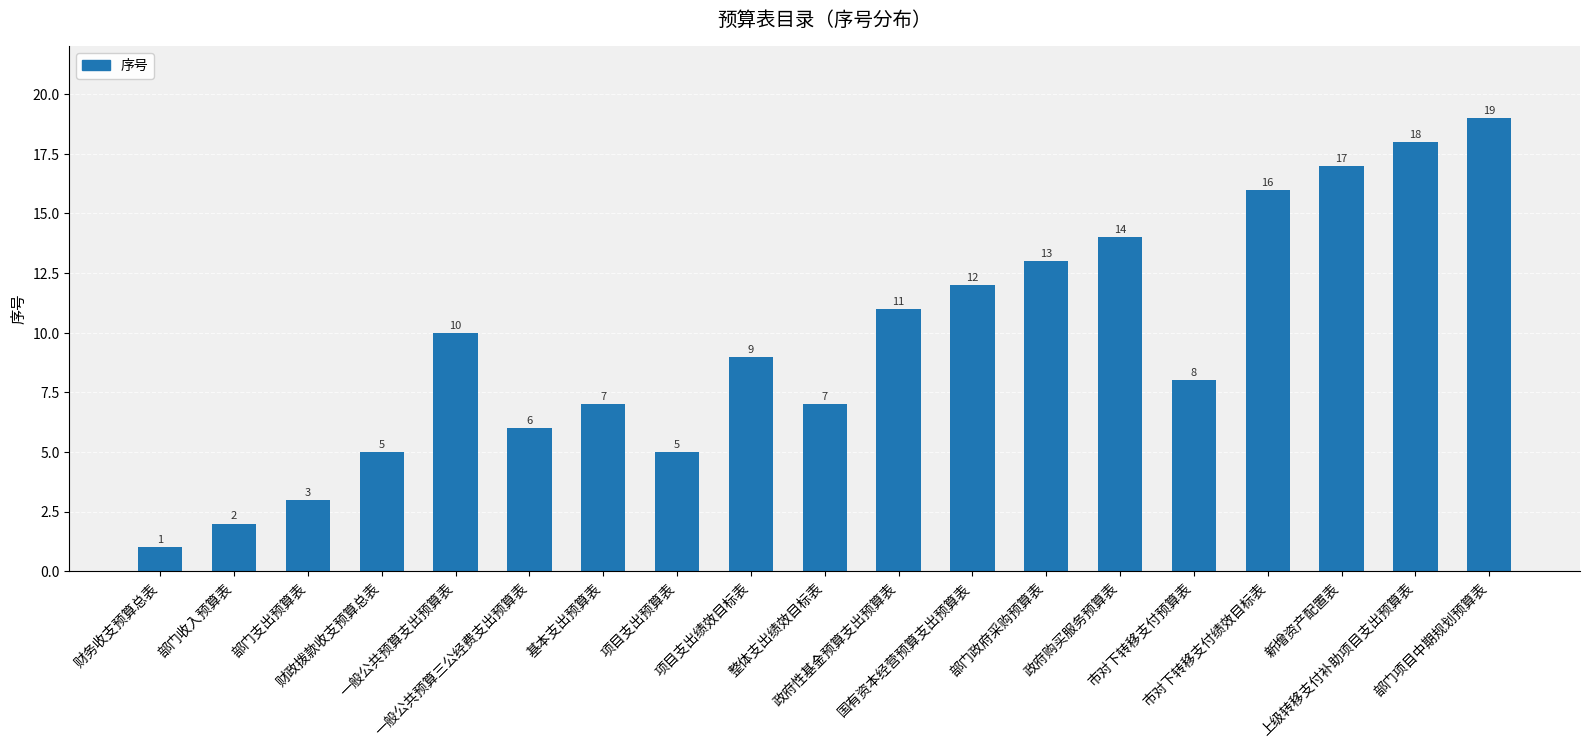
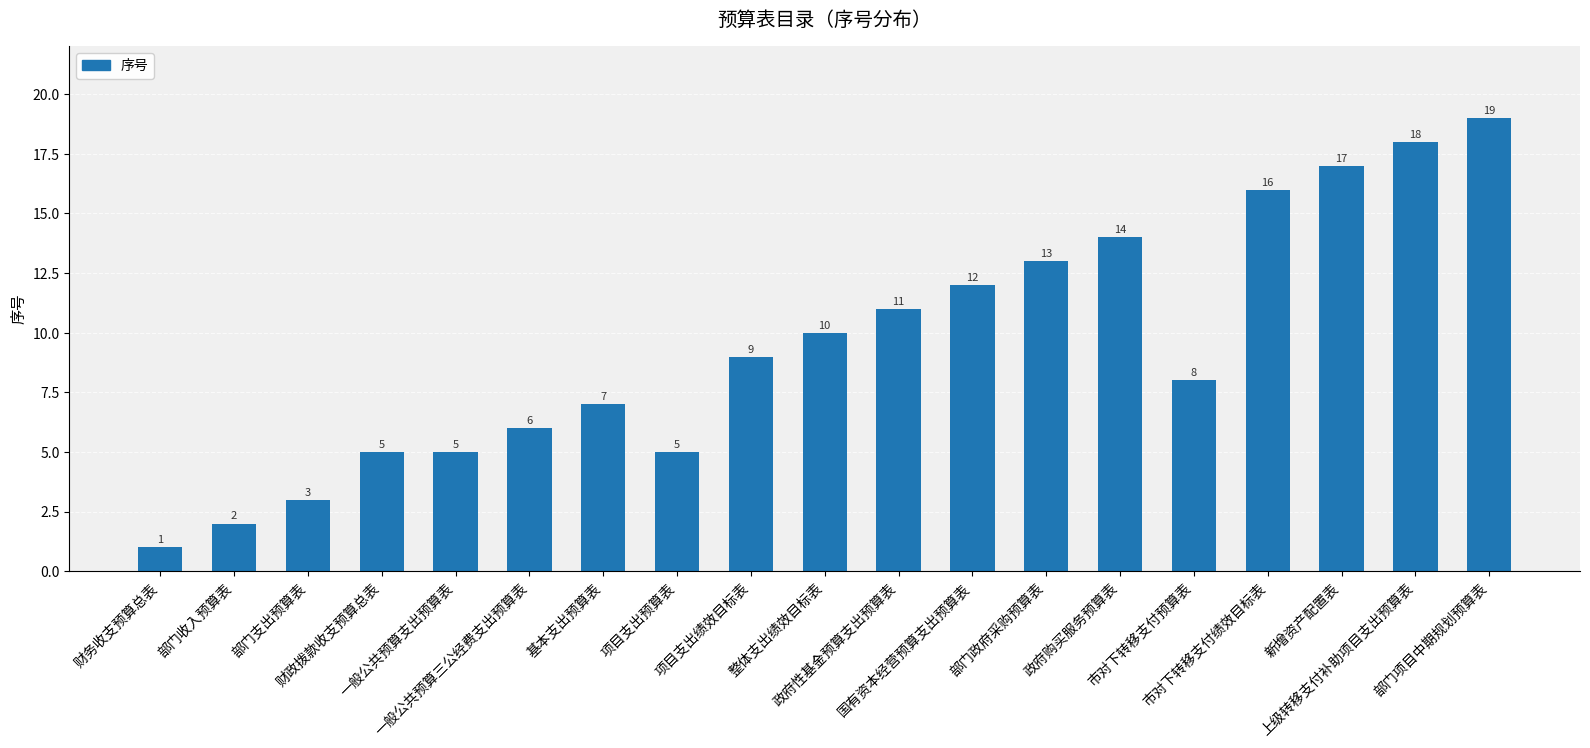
一般公共预算支出预算表: 10 -> 5
整体支出绩效目标表: 7 -> 10
